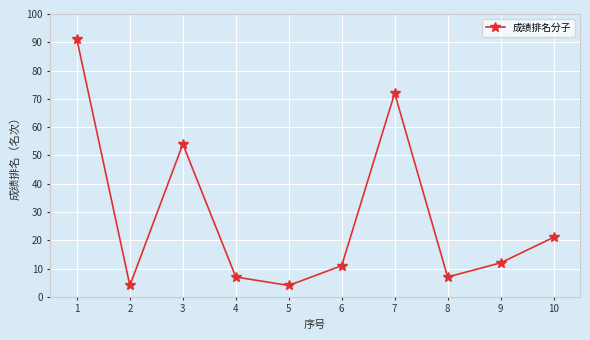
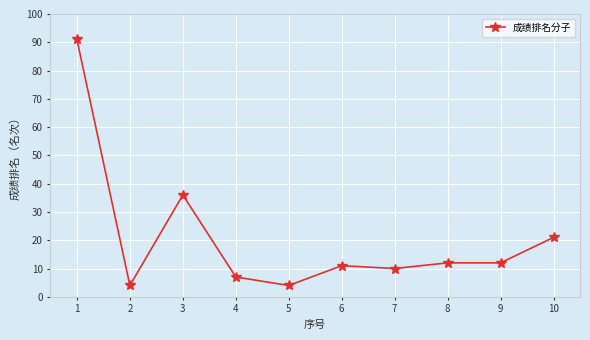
3: 54 -> 36
7: 72 -> 10
8: 7 -> 12
